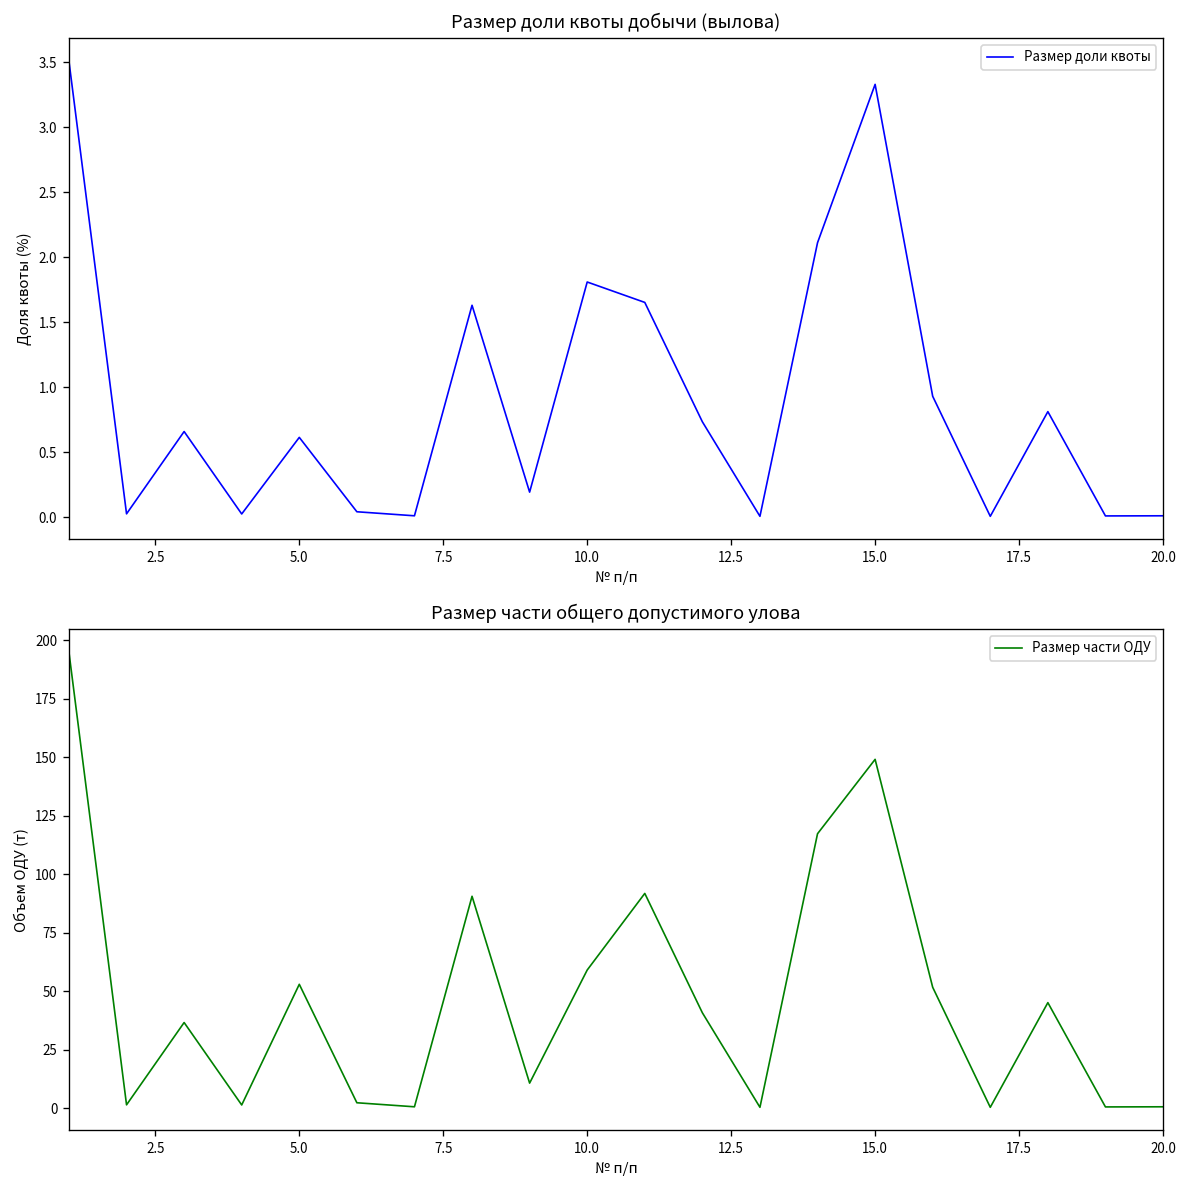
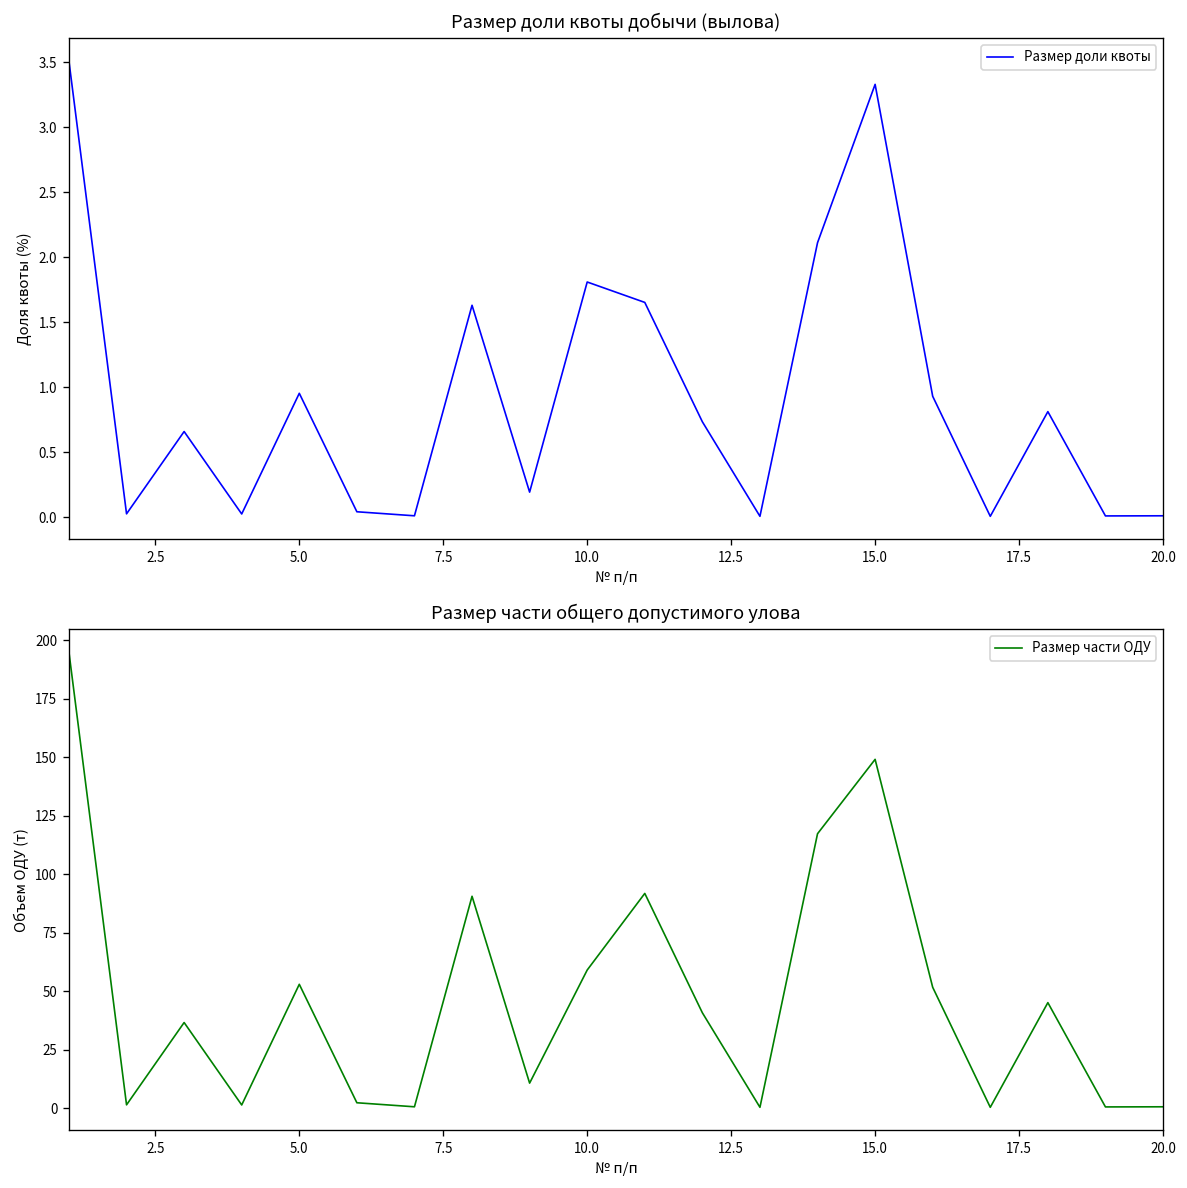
Размер доли квоты добычи (вылова), 5.0: 0.61 -> 0.95
